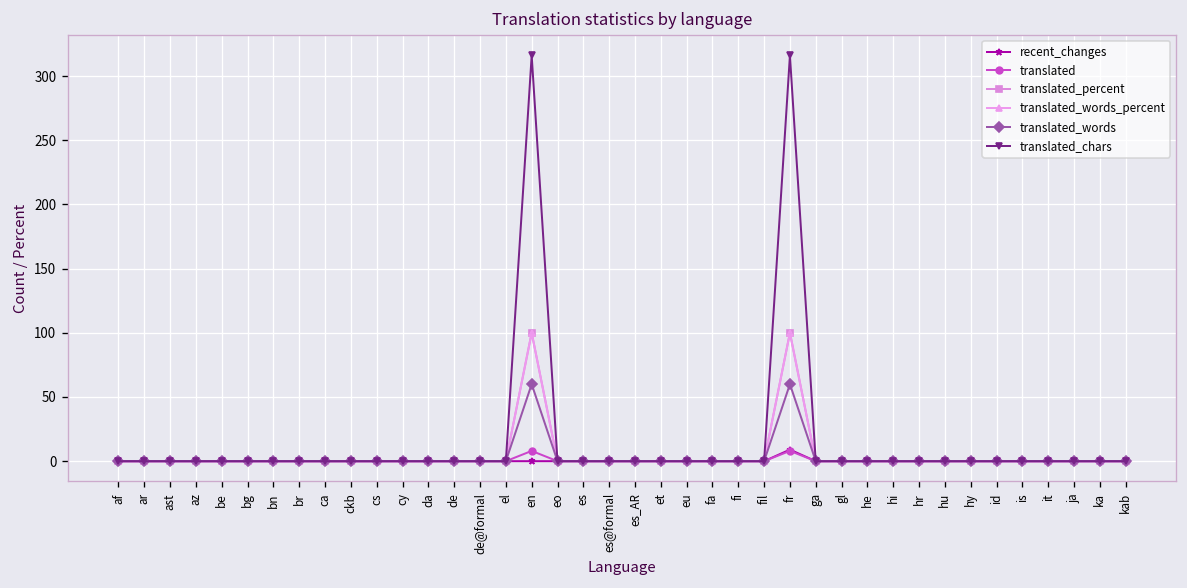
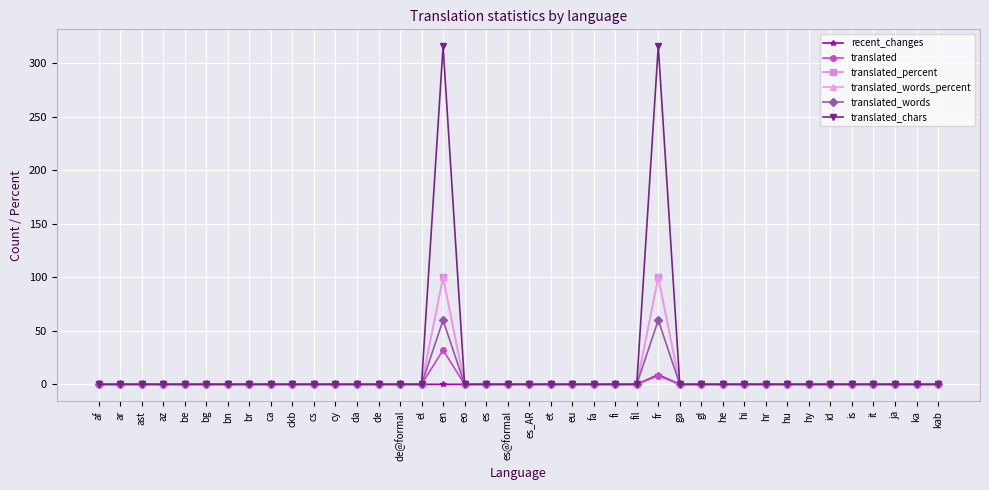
translated, en: 8 -> 32
